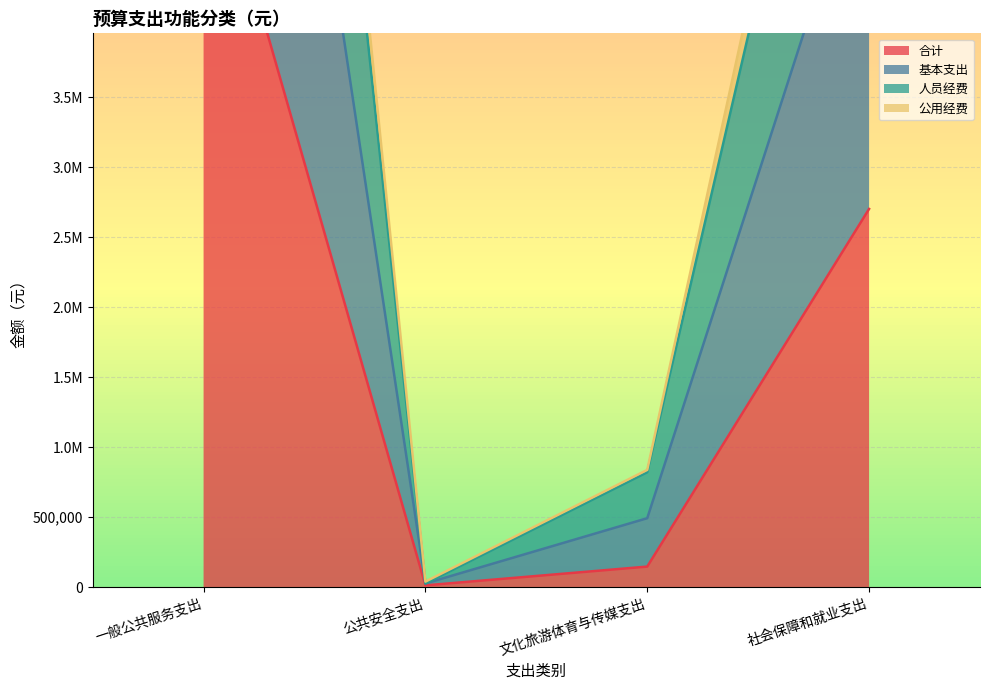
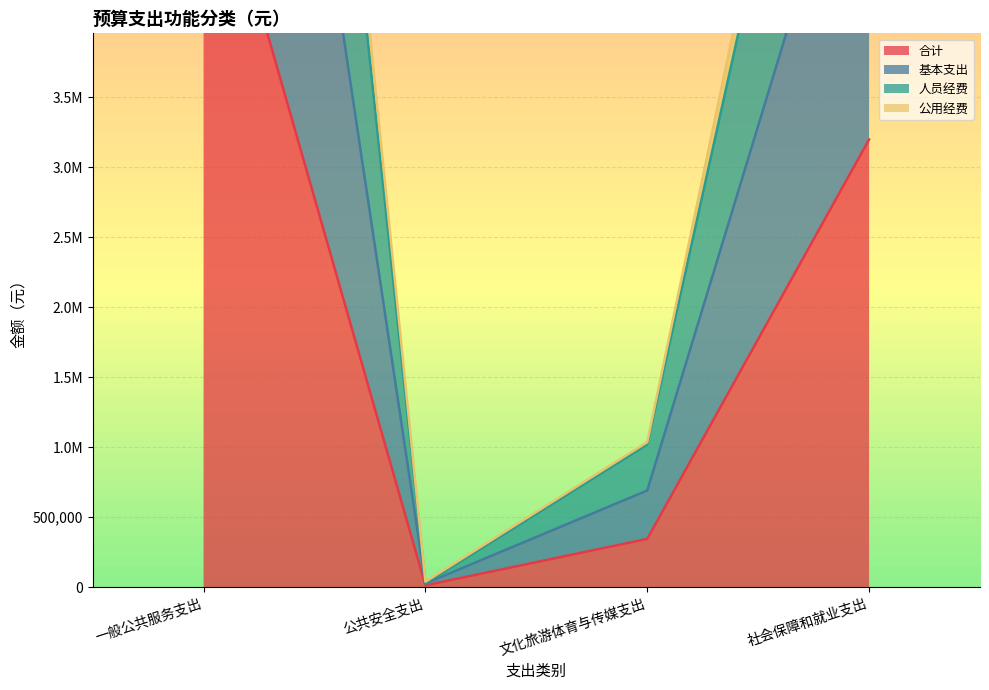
合计, 文化旅游体育与传媒支出: 150,000 -> 350,000
合计, 社会保障和就业支出: 2,700,000 -> 3,200,000
